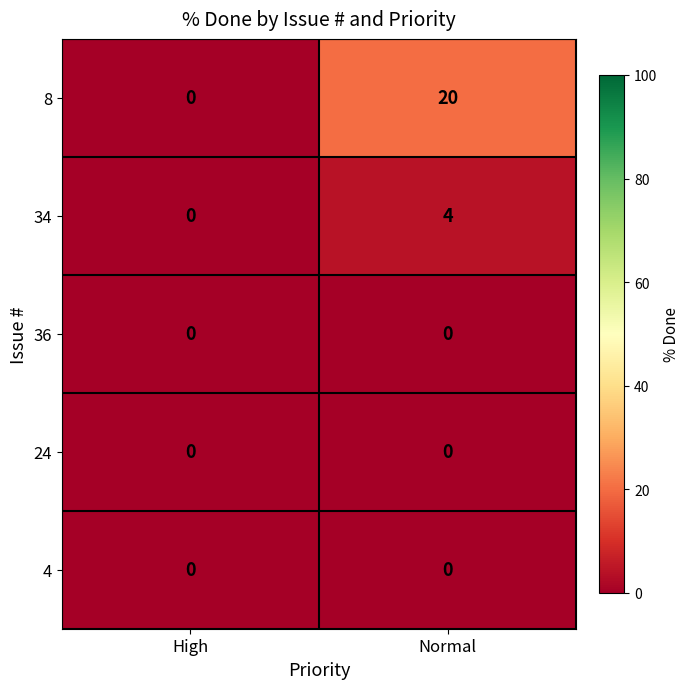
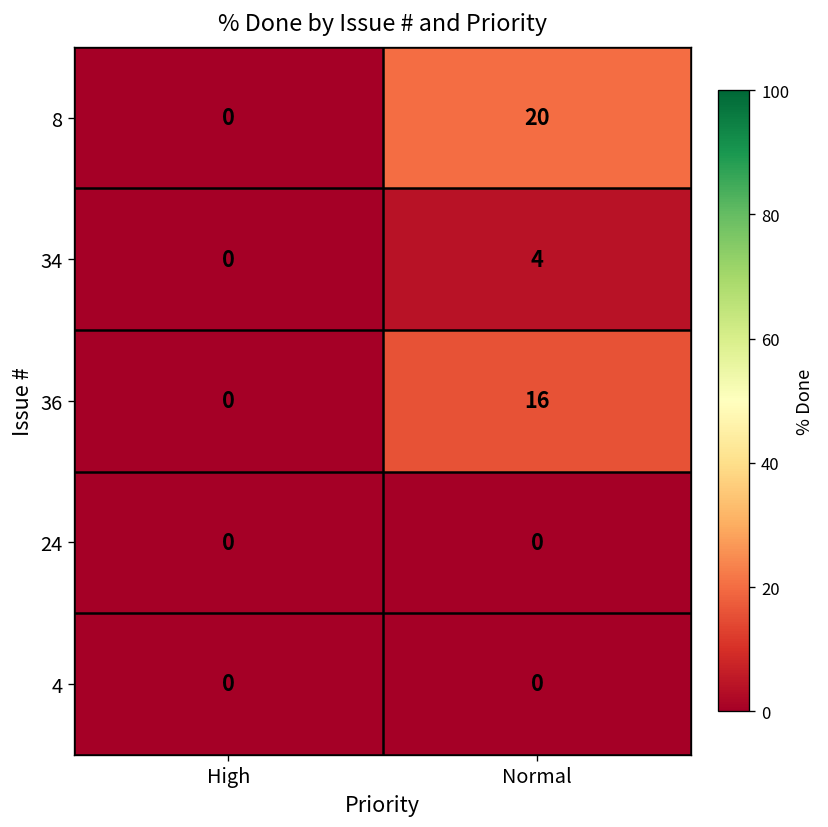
36, Normal: 0 -> 16
